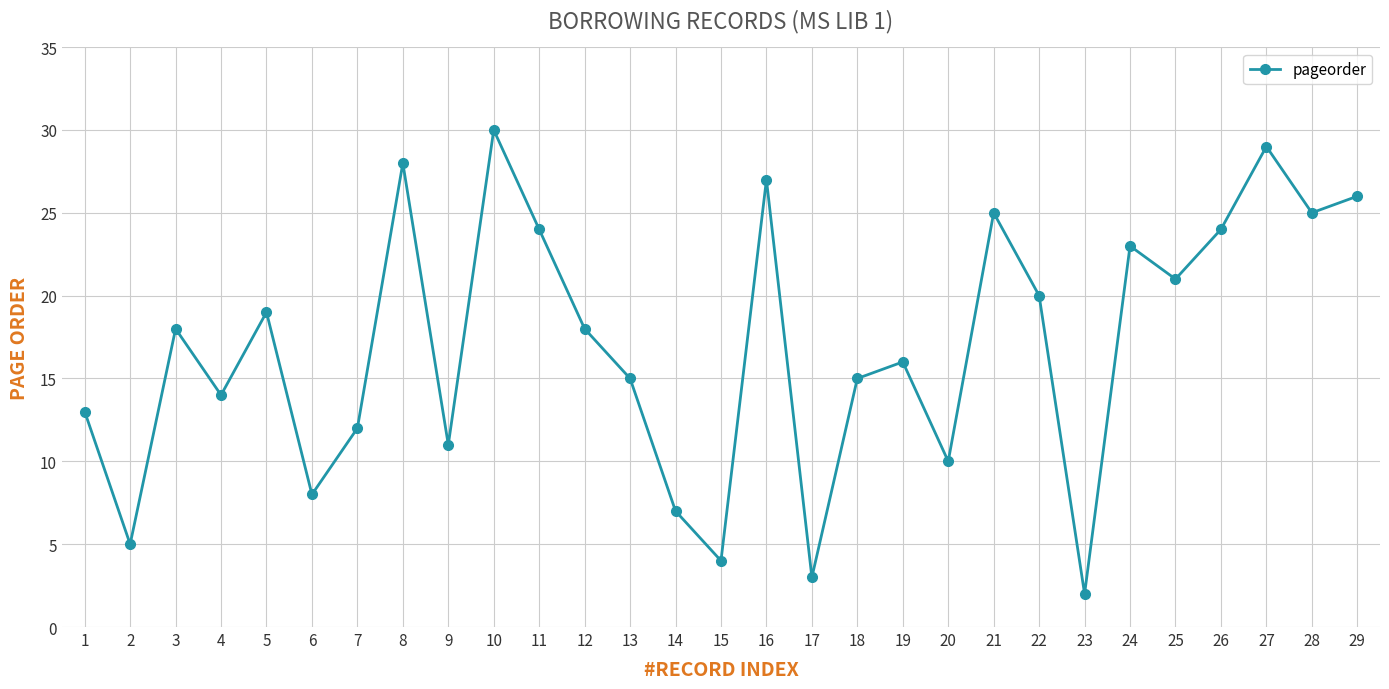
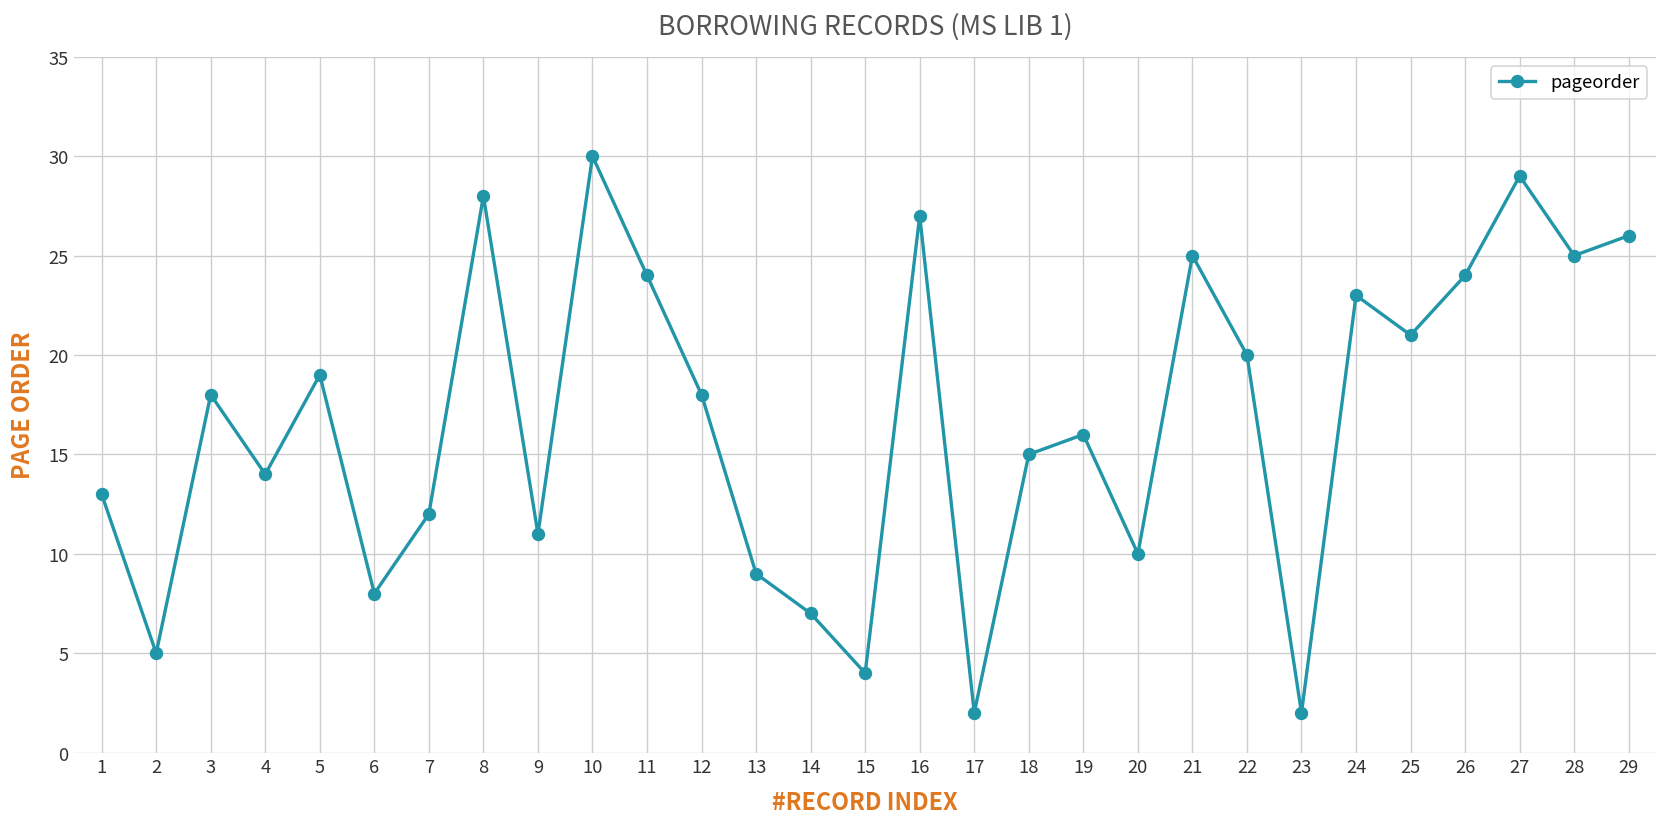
13: 15 -> 9
17: 3 -> 2
